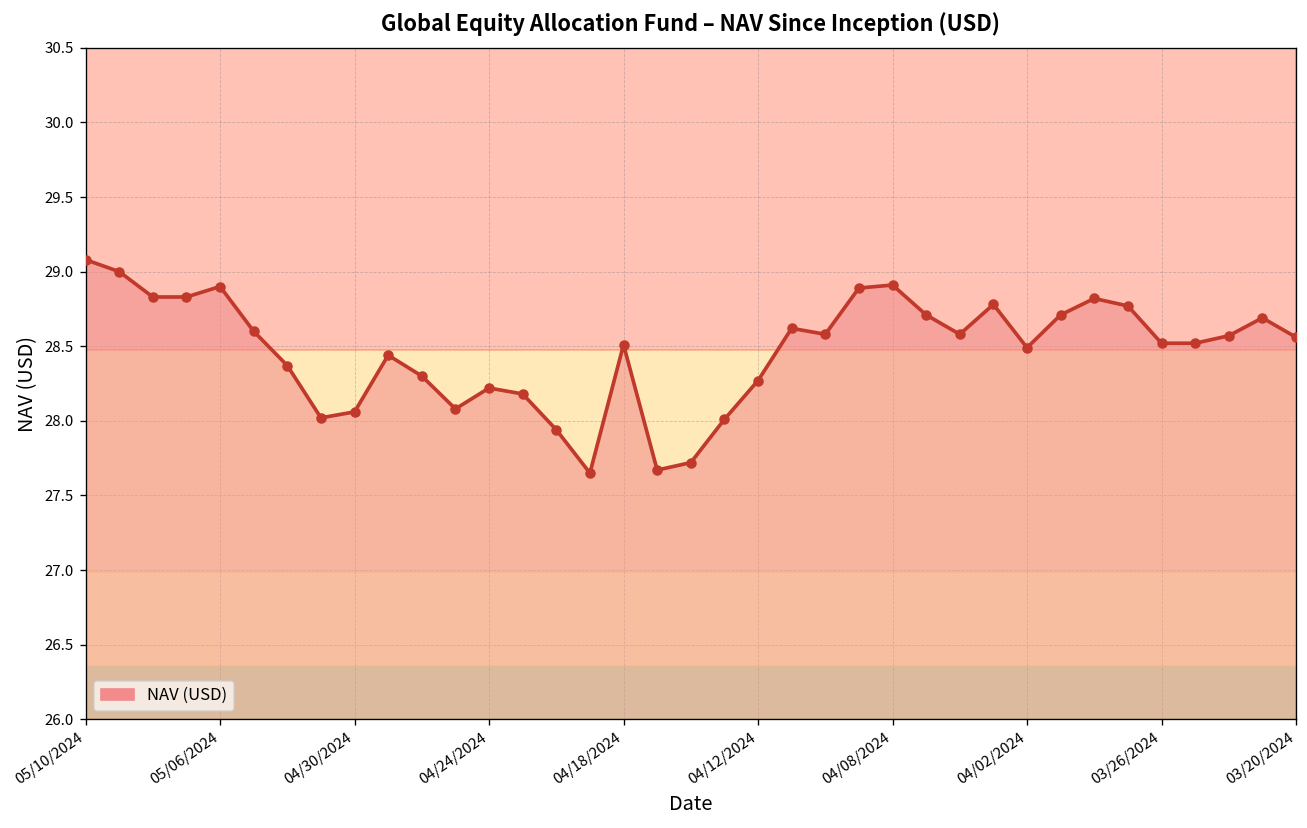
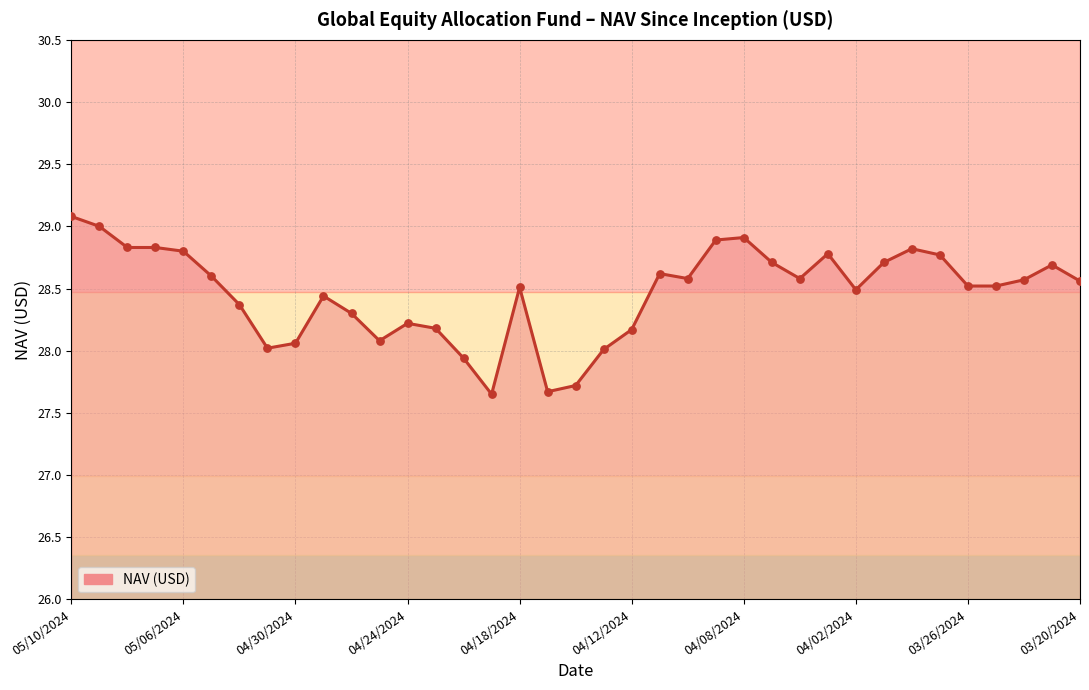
05/06/2024: 28.9 -> 28.8
04/12/2024: 28.27 -> 28.17
